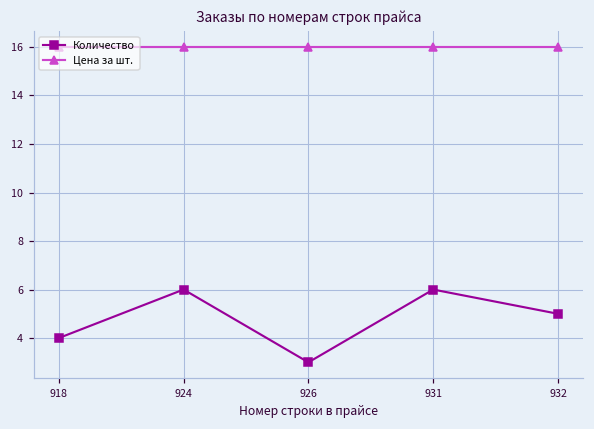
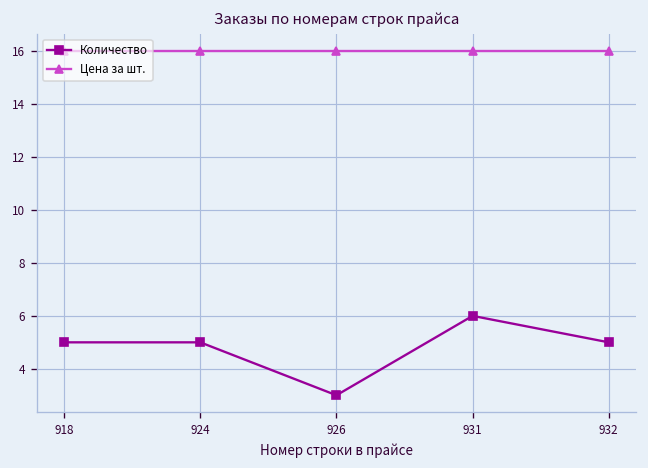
Количество, 918: 4 -> 5
Количество, 924: 6 -> 5
